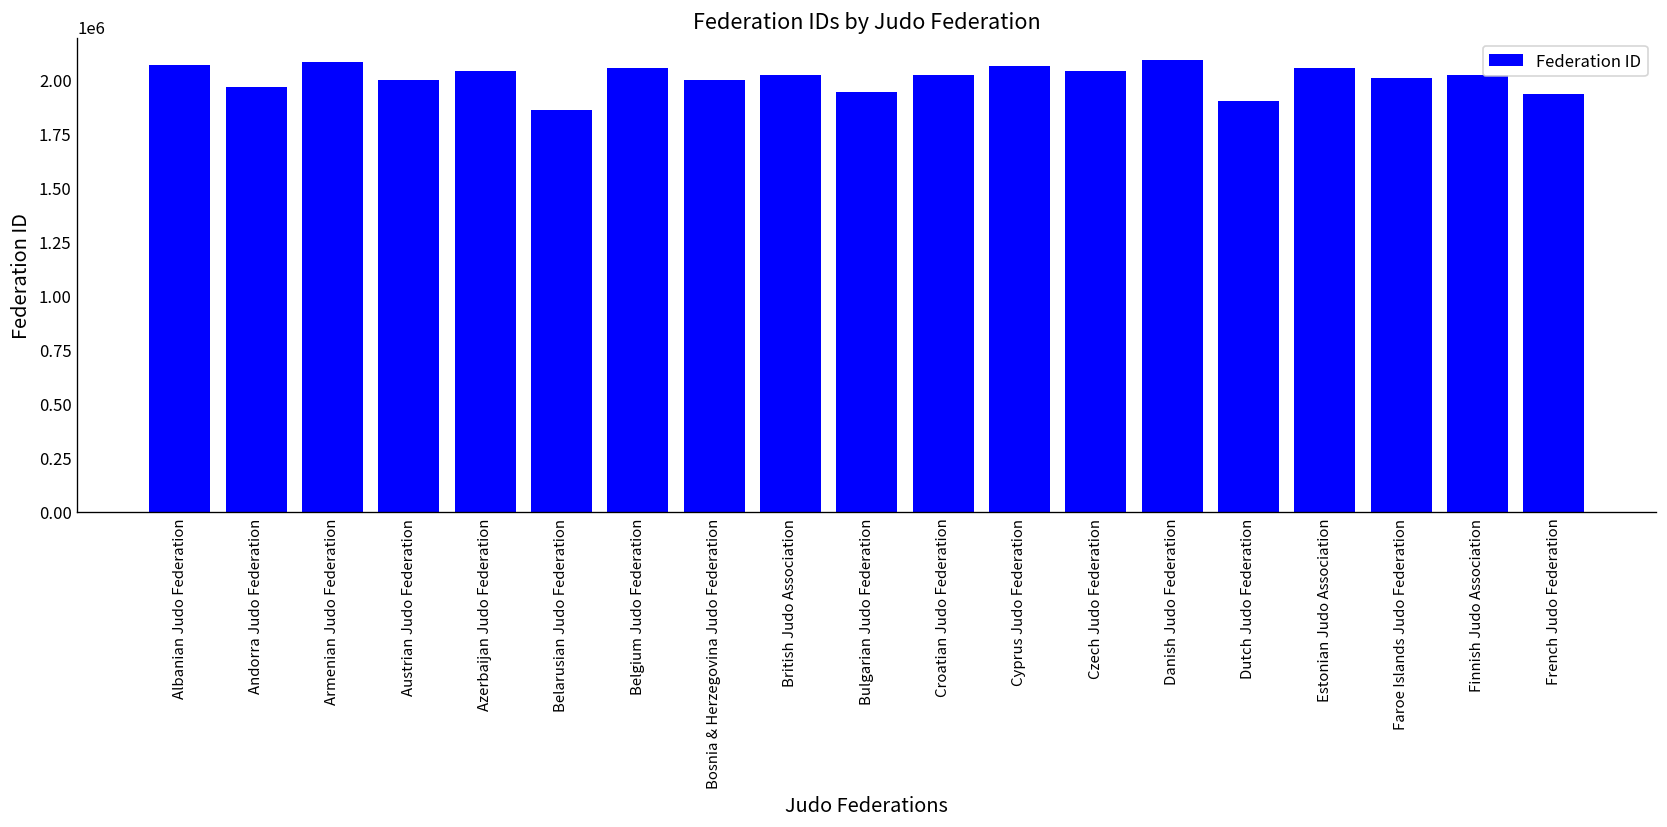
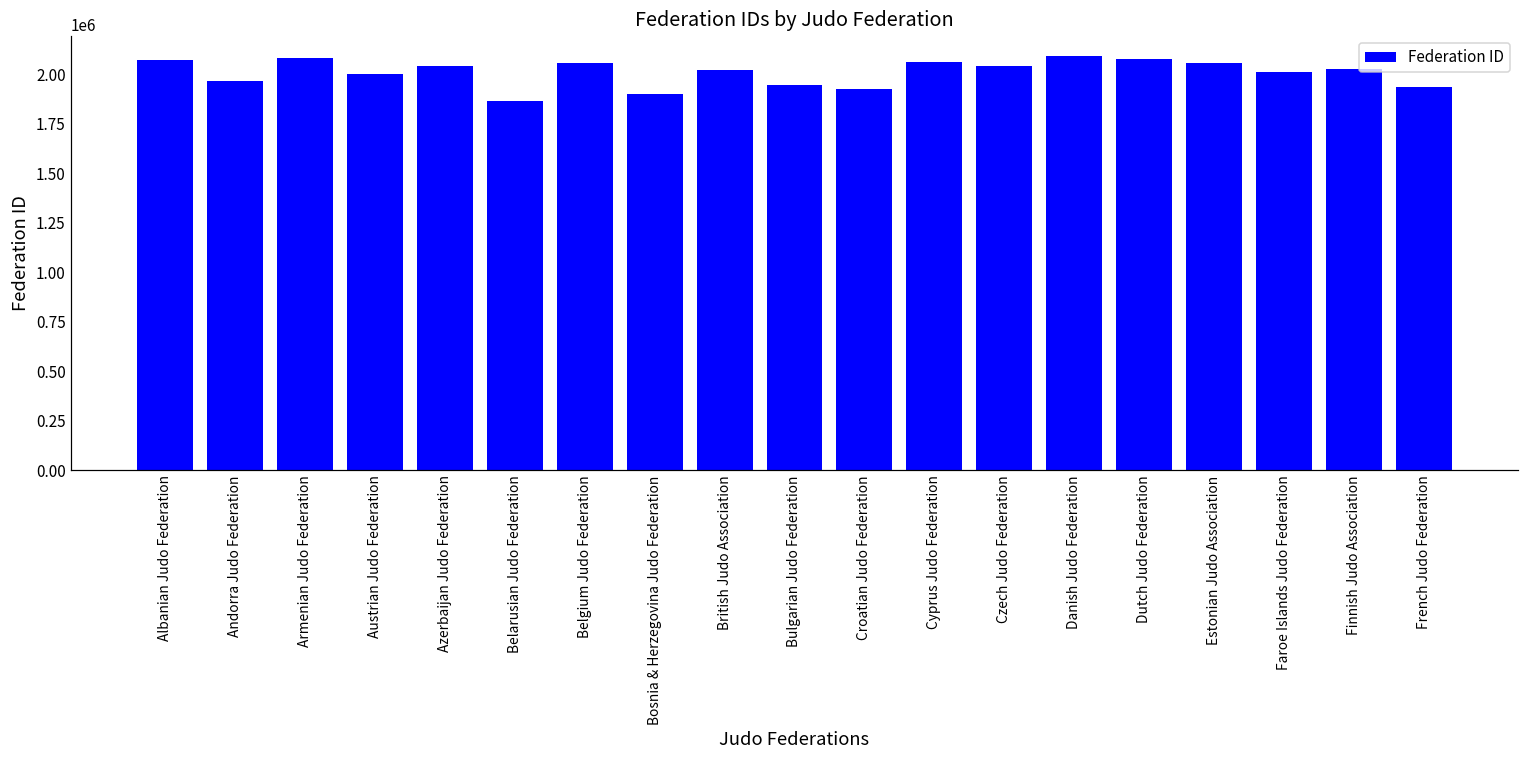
Bosnia & Herzegovina Judo Federation: 2000000 -> 1900000
Croatian Judo Federation: 2020000 -> 1920000
Dutch Judo Federation: 1900000 -> 2070000
